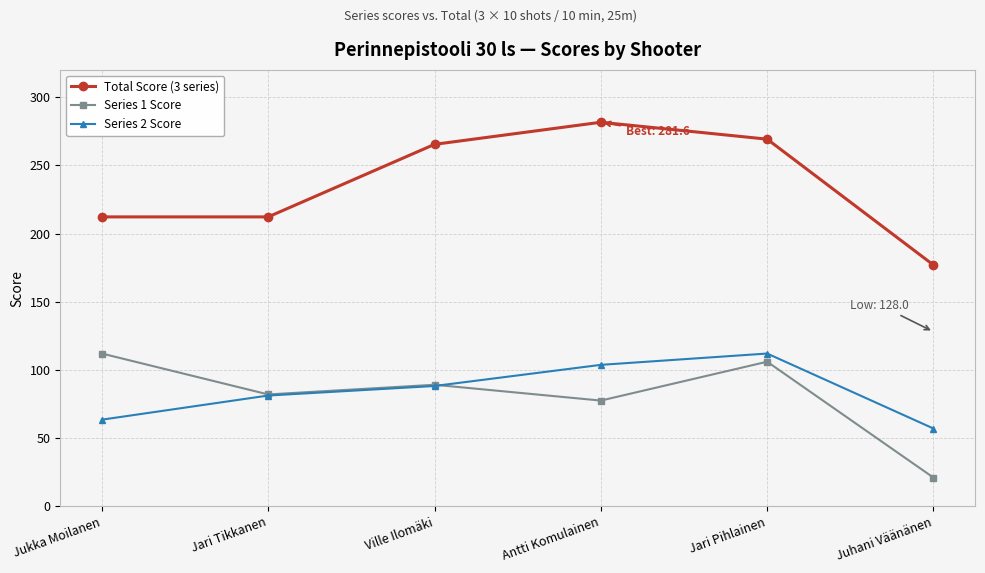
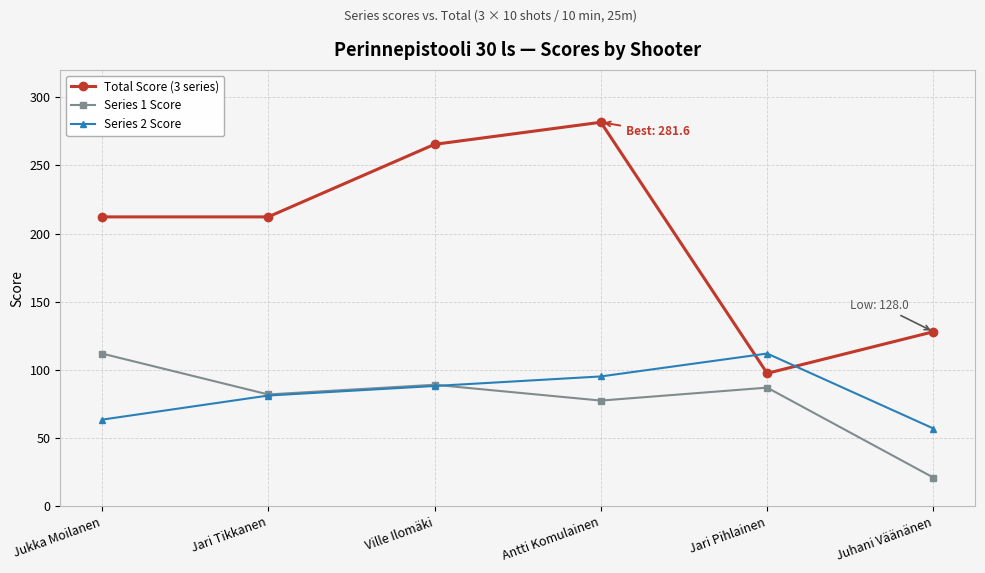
Series 2 Score, Antti Komulainen: 104 -> 95
Total Score (3 series), Jari Pihlainen: 269 -> 98
Series 1 Score, Jari Pihlainen: 106 -> 87
Total Score (3 series), Juhani Väänänen: 177 -> 128
